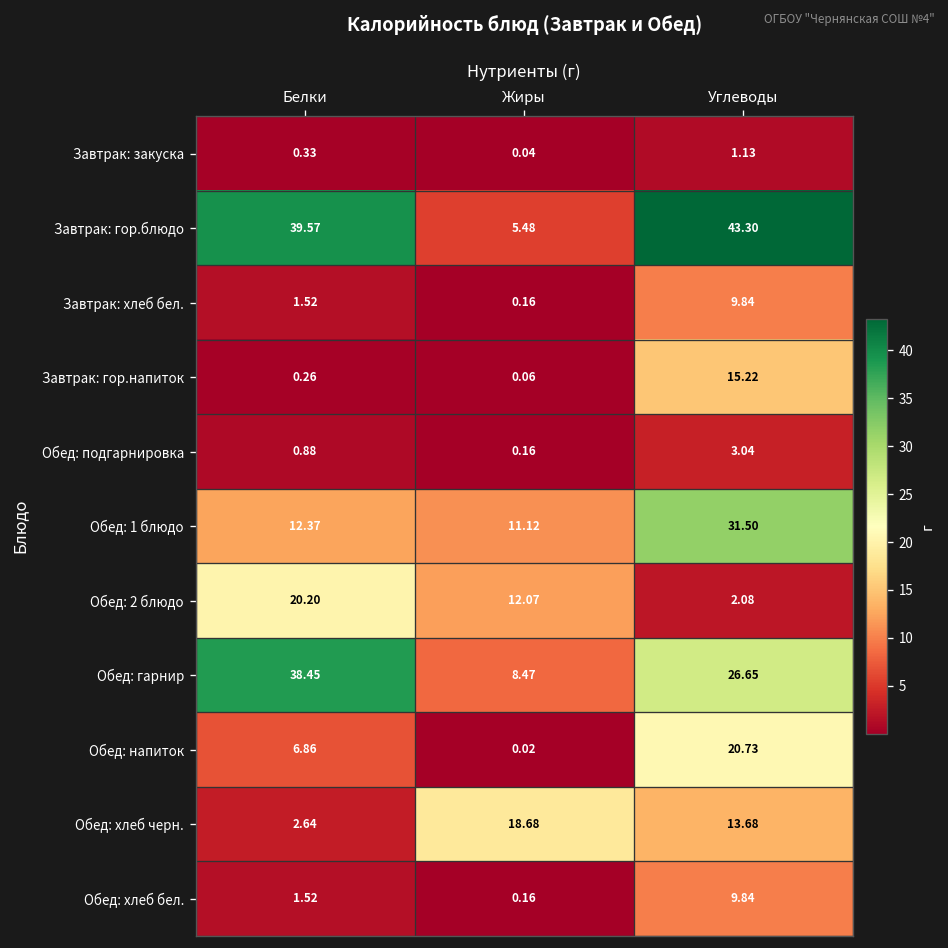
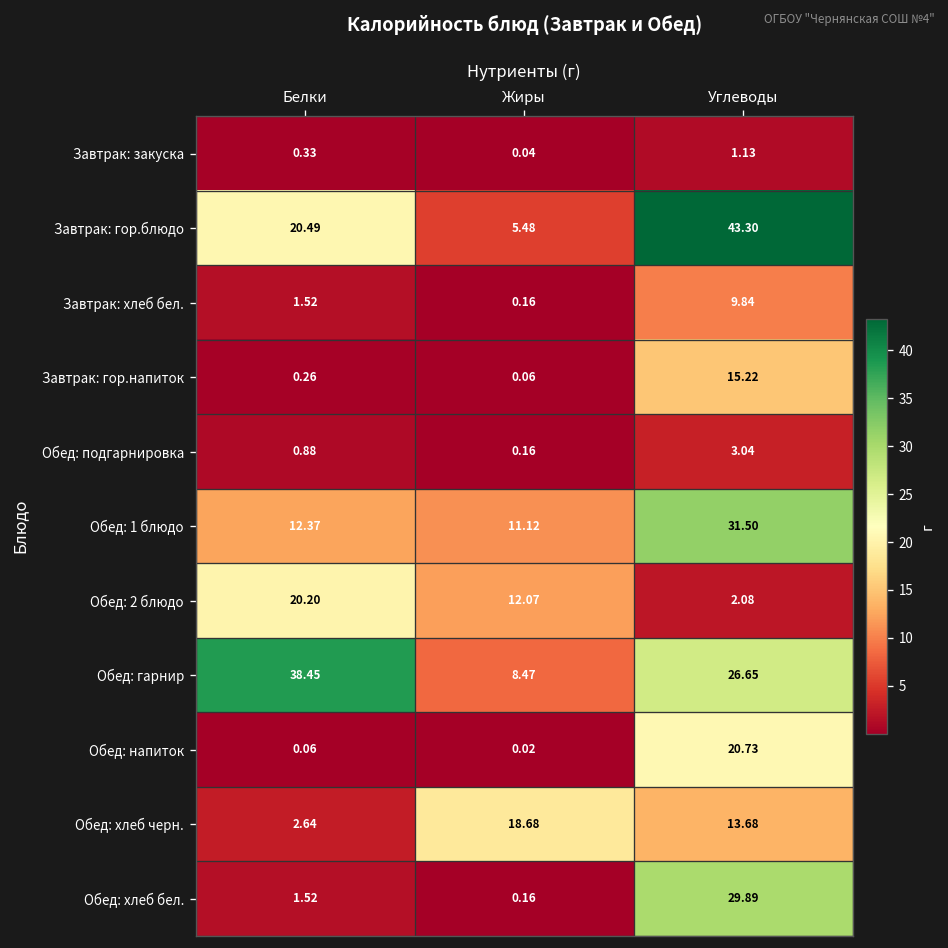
Завтрак: гор.блюдо, Белки: 39.57 -> 20.49
Обед: напиток, Белки: 6.86 -> 0.06
Обед: хлеб бел., Углеводы: 9.84 -> 29.89
